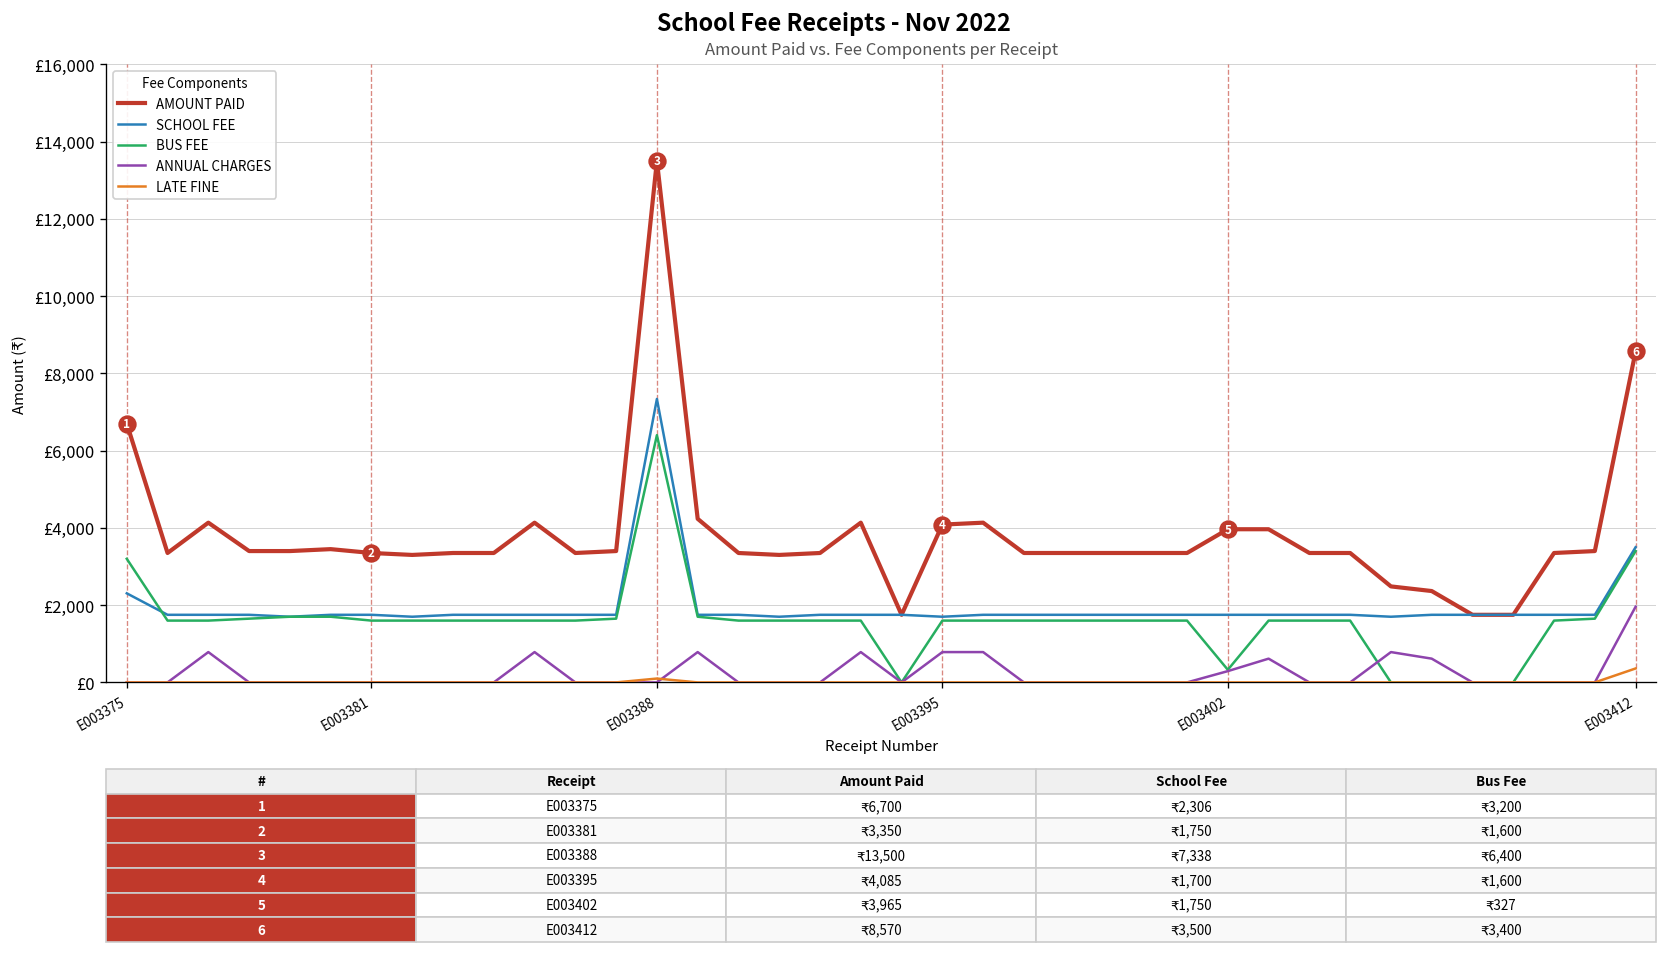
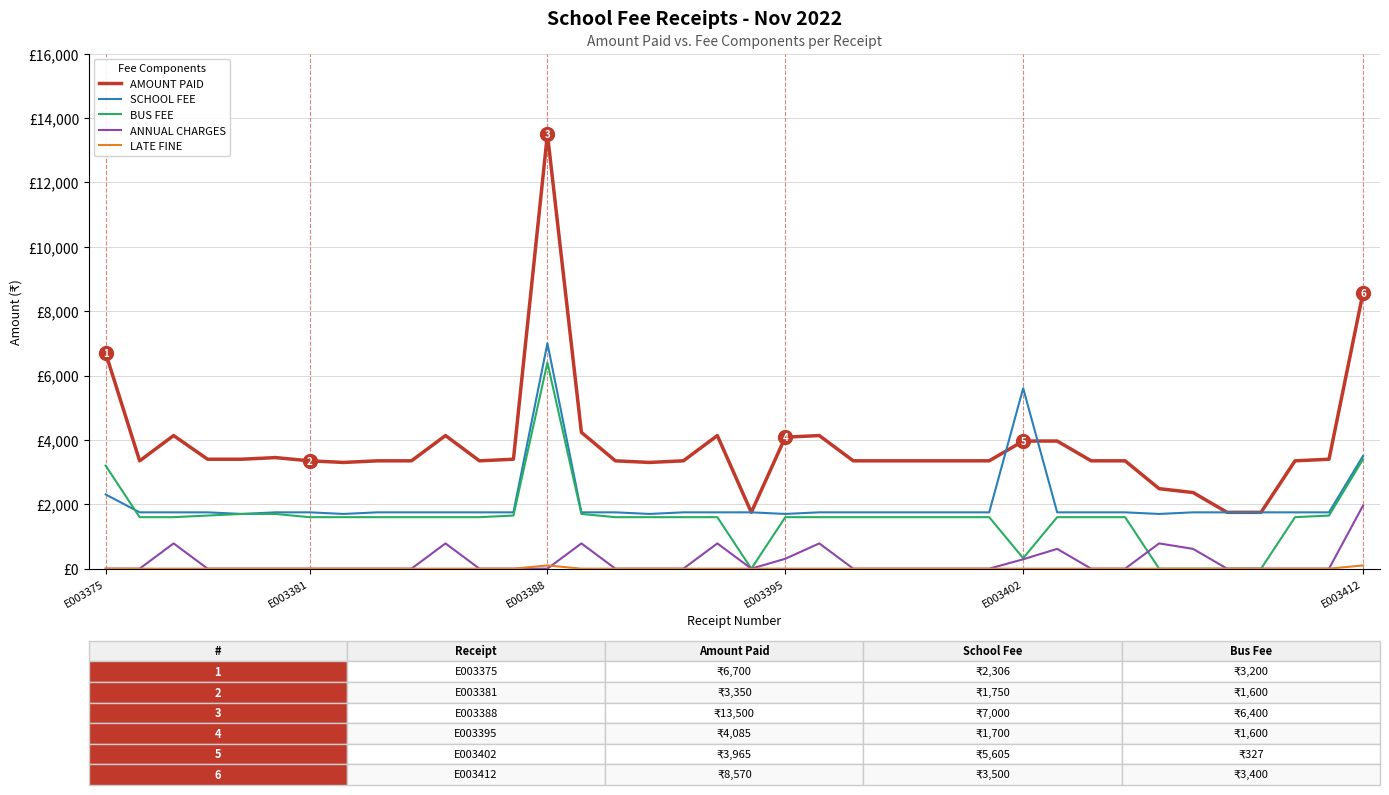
SCHOOL FEE, E003388: 7,338 -> 7,000
ANNUAL CHARGES, E003395: £800 -> £300
SCHOOL FEE, E003402: 1,750 -> 5,605
LATE FINE, E003412: £400 -> £100
